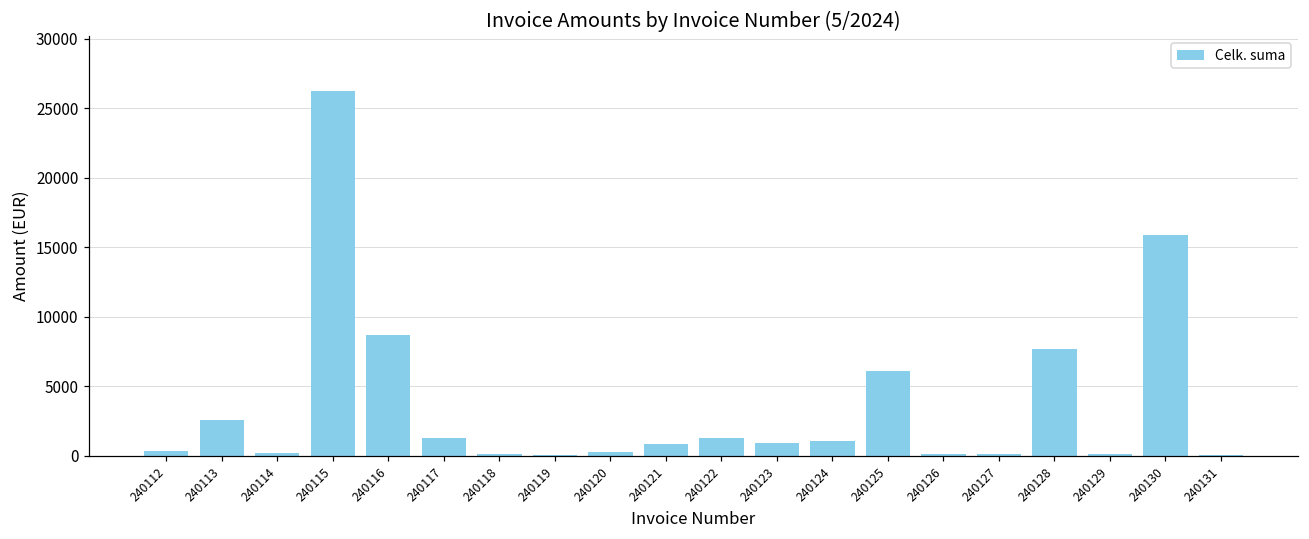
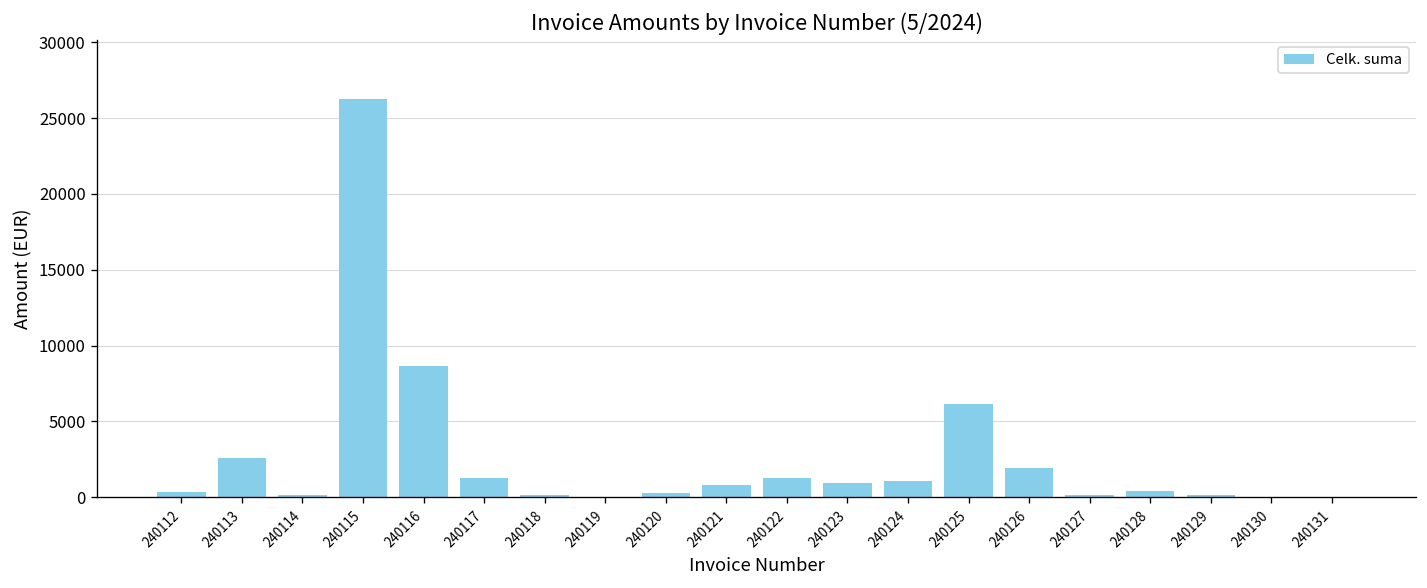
240126: 100 -> 1900
240128: 7700 -> 400
240130: 15900 -> 0
